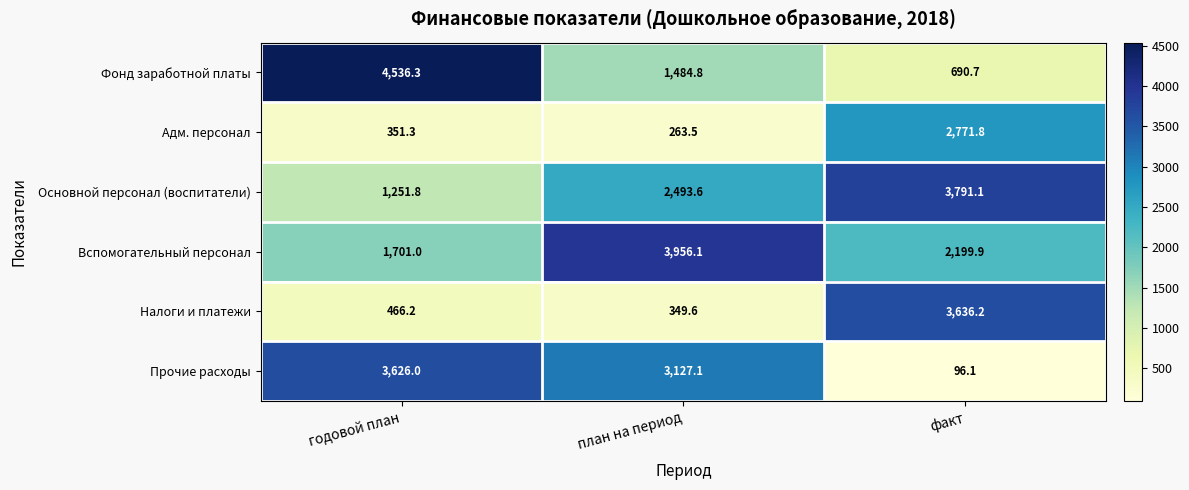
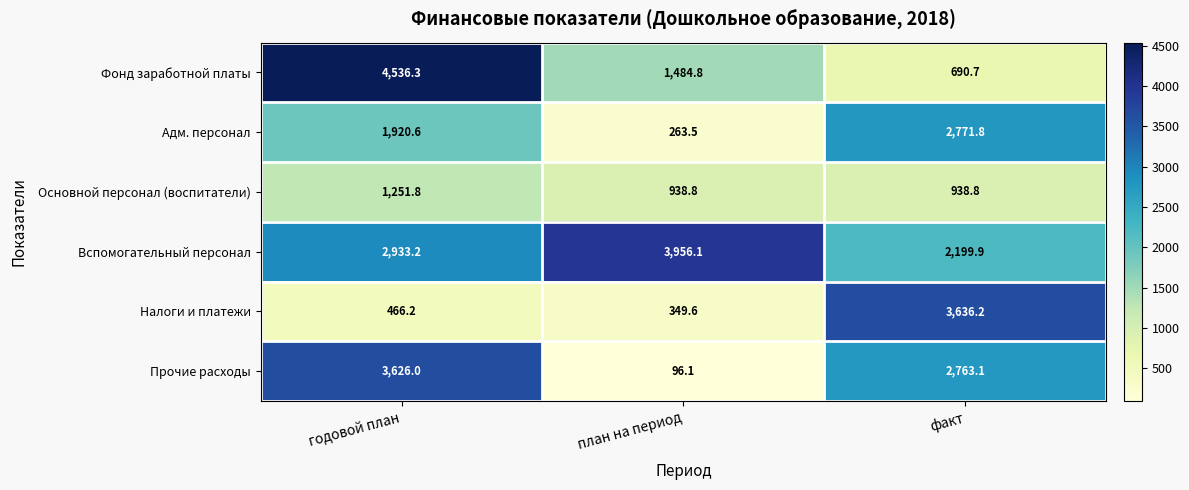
Адм. персонал, годовой план: 351.3 -> 1,920.6
Основной персонал (воспитатели), план на период: 2,493.6 -> 938.8
Основной персонал (воспитатели), факт: 3,791.1 -> 938.8
Вспомогательный персонал, годовой план: 1,701.0 -> 2,933.2
Прочие расходы, план на период: 3,127.1 -> 96.1
Прочие расходы, факт: 96.1 -> 2,763.1
